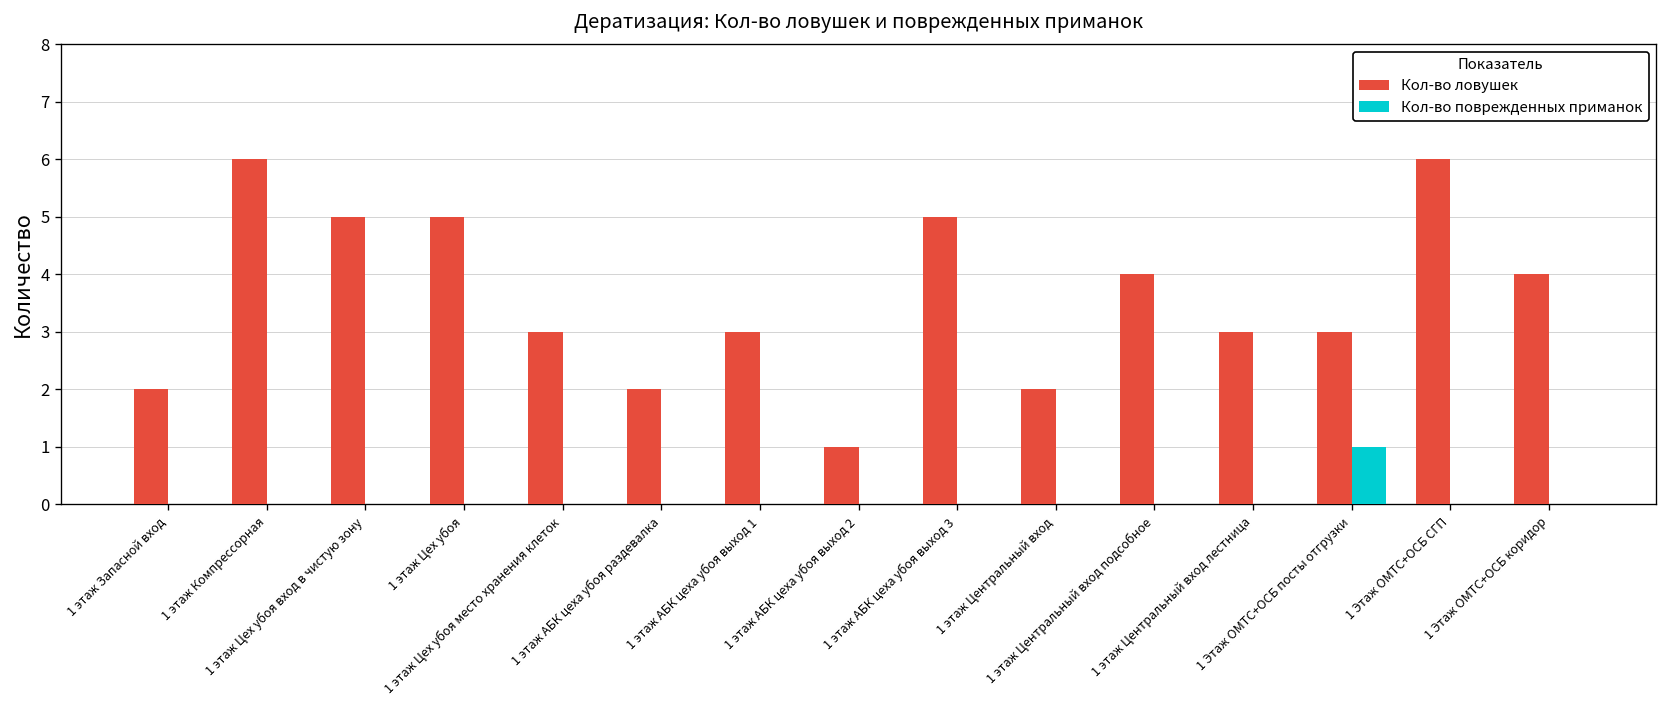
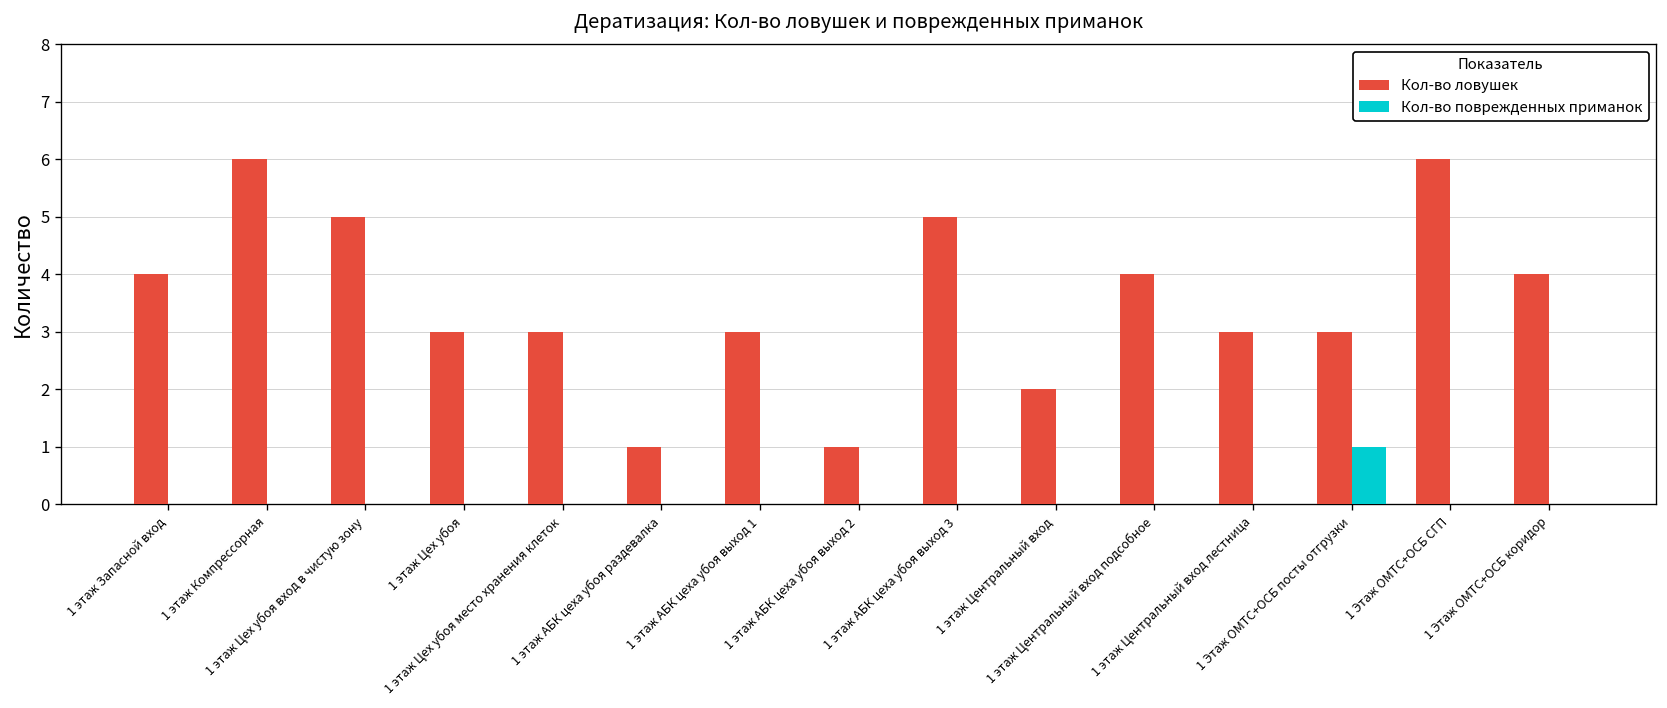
Кол-во ловушек, 1 этаж Запасной вход: 2 -> 4
Кол-во ловушек, 1 этаж Цех убоя: 5 -> 3
Кол-во ловушек, 1 этаж АБК цеха убоя раздевалка: 2 -> 1
